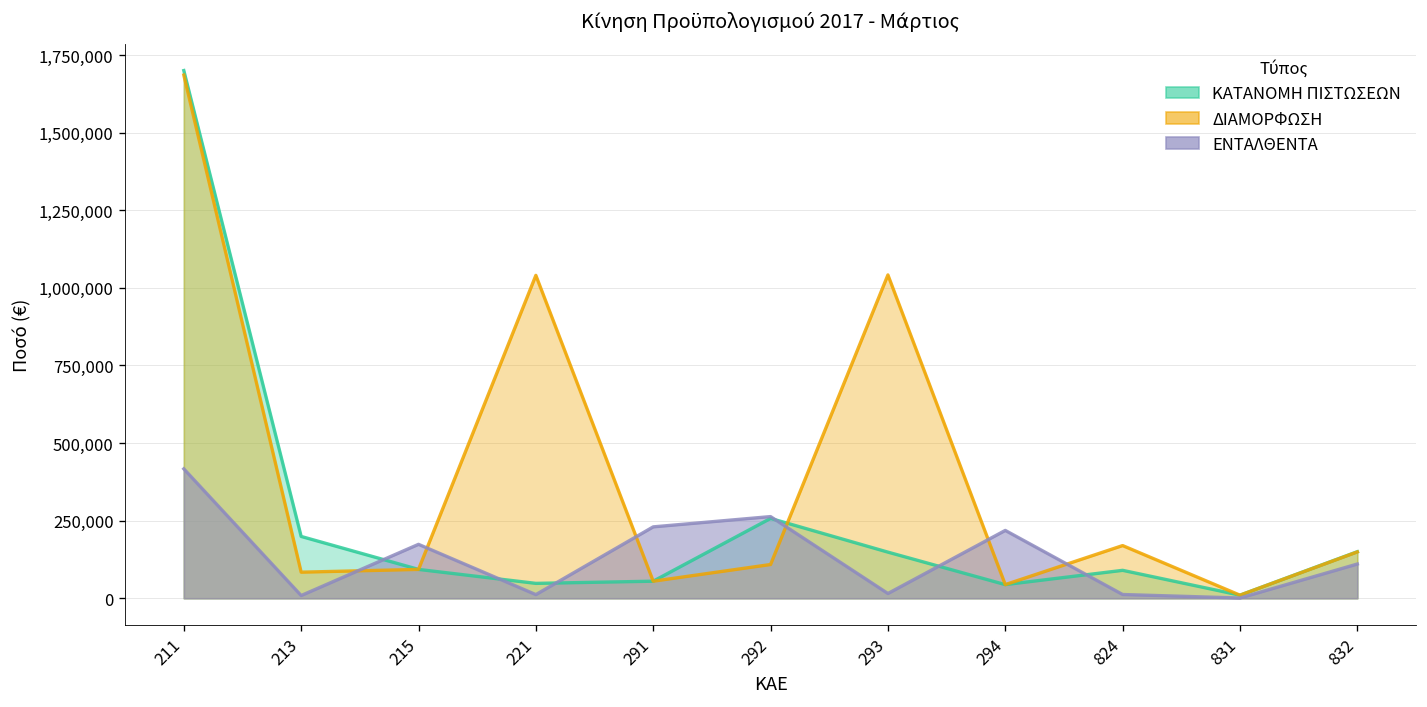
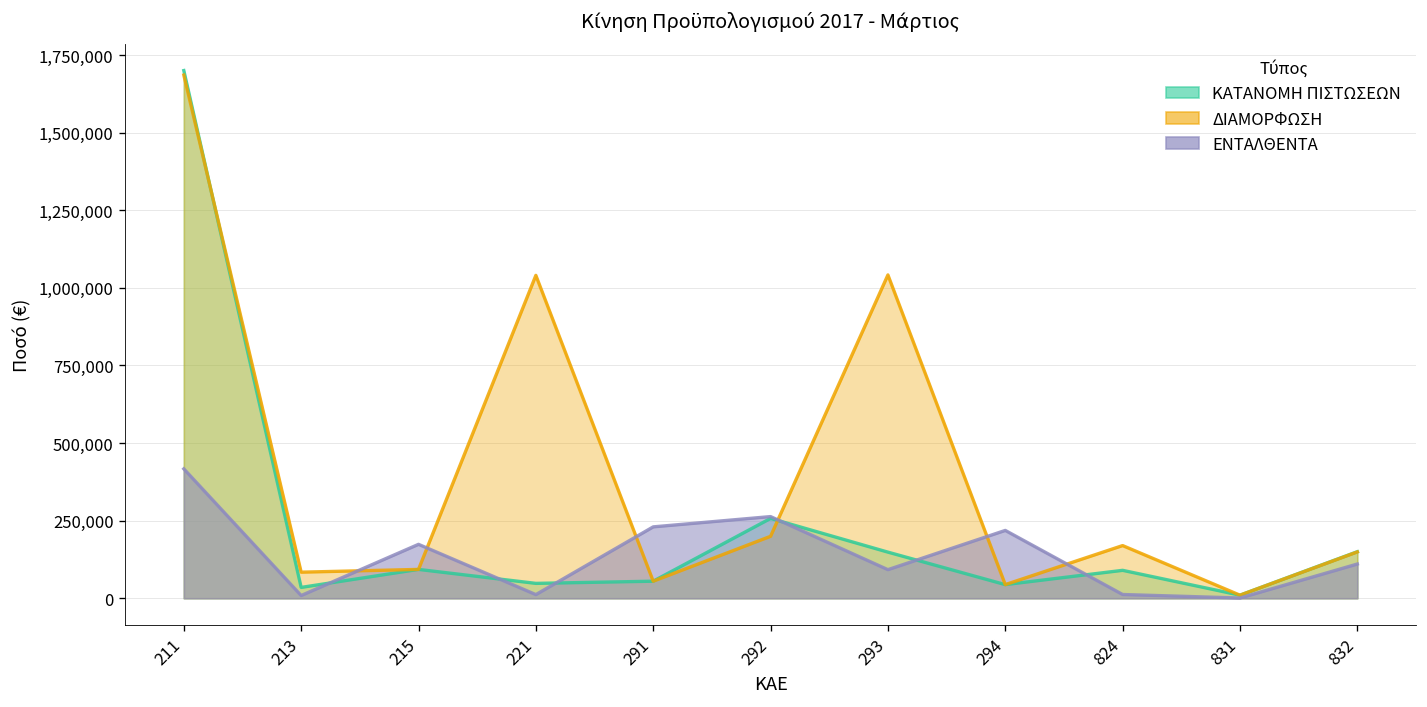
ΚΑΤΑΝΟΜΗ ΠΙΣΤΩΣΕΩΝ, 213: 200,000 -> 40,000
ΔΙΑΜΟΡΦΩΣΗ, 292: 110,000 -> 200,000
ΕΝΤΑΛΘΕΝΤΑ, 293: 20,000 -> 90,000
